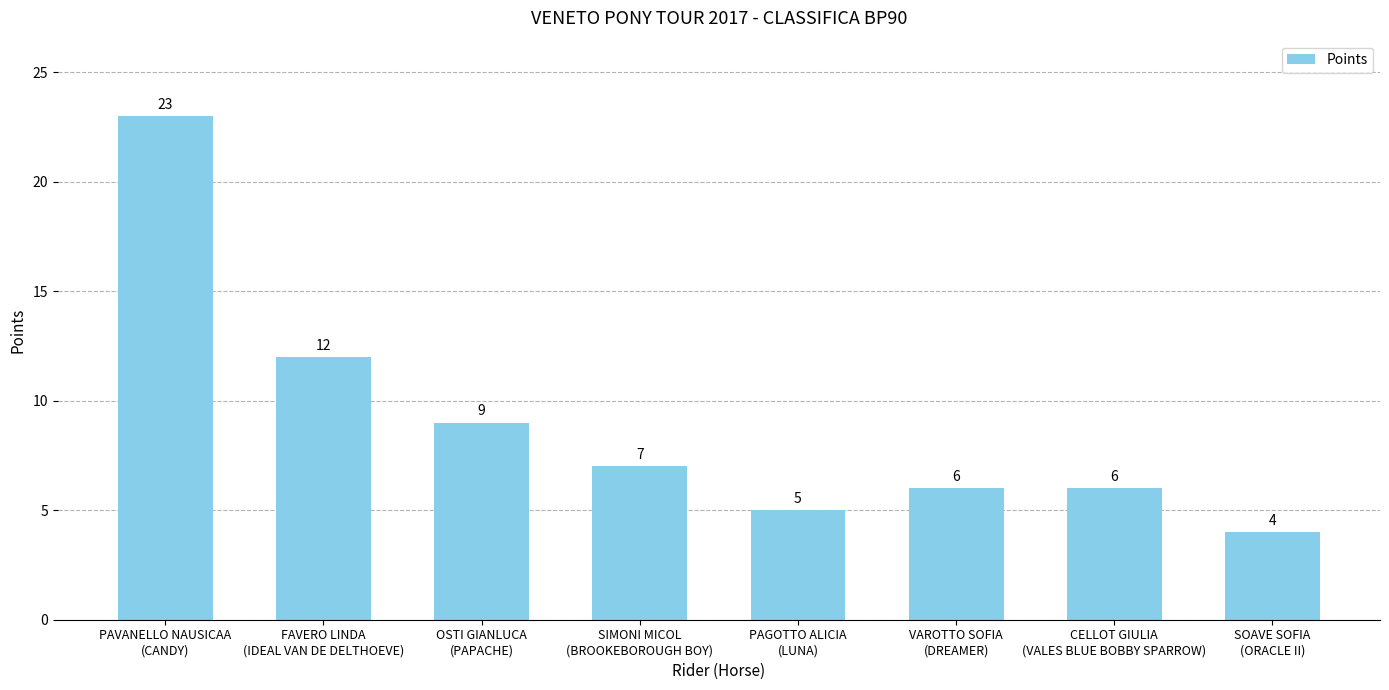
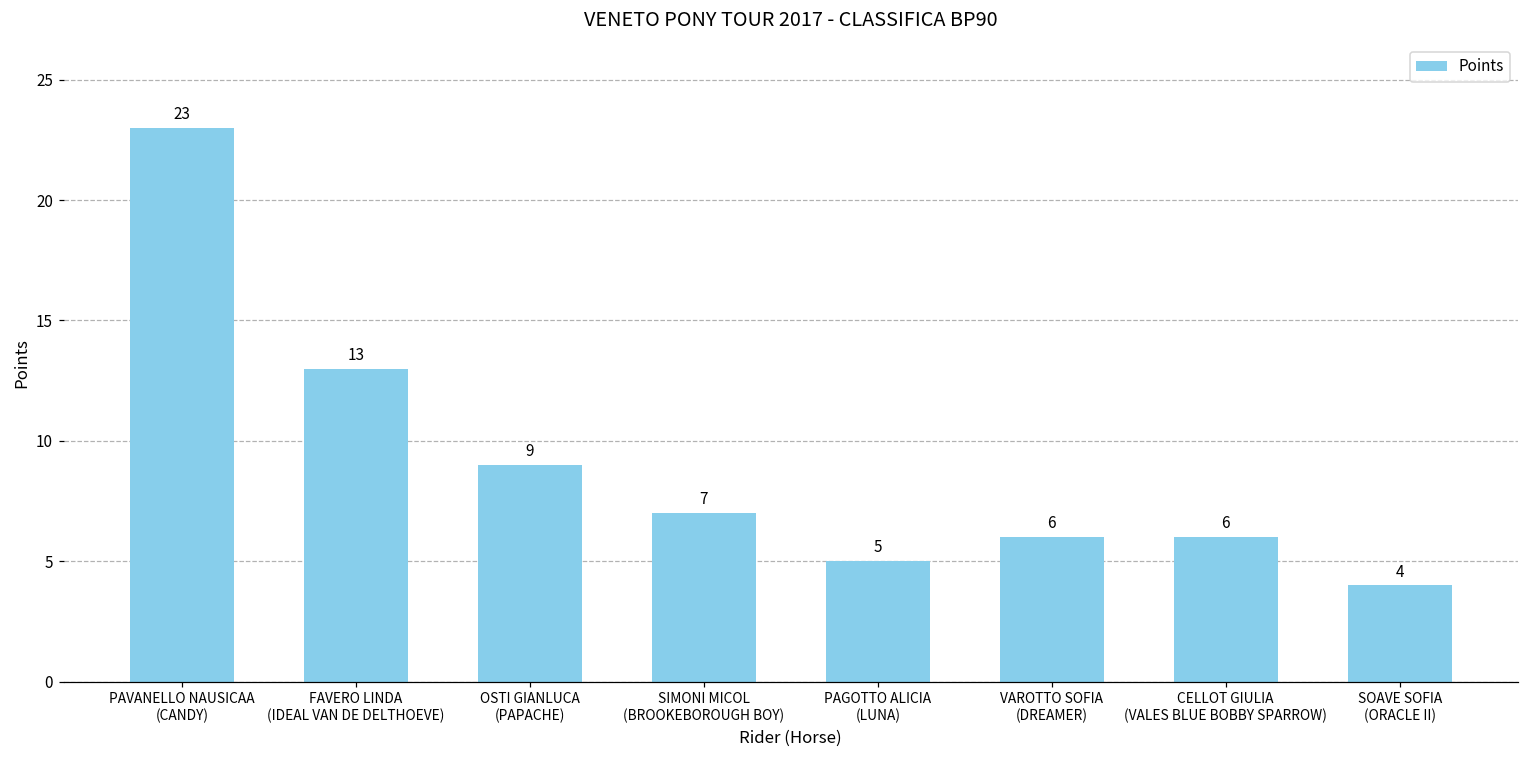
FAVERO LINDA (IDEAL VAN DE DELTHOEVE): 12 -> 13
